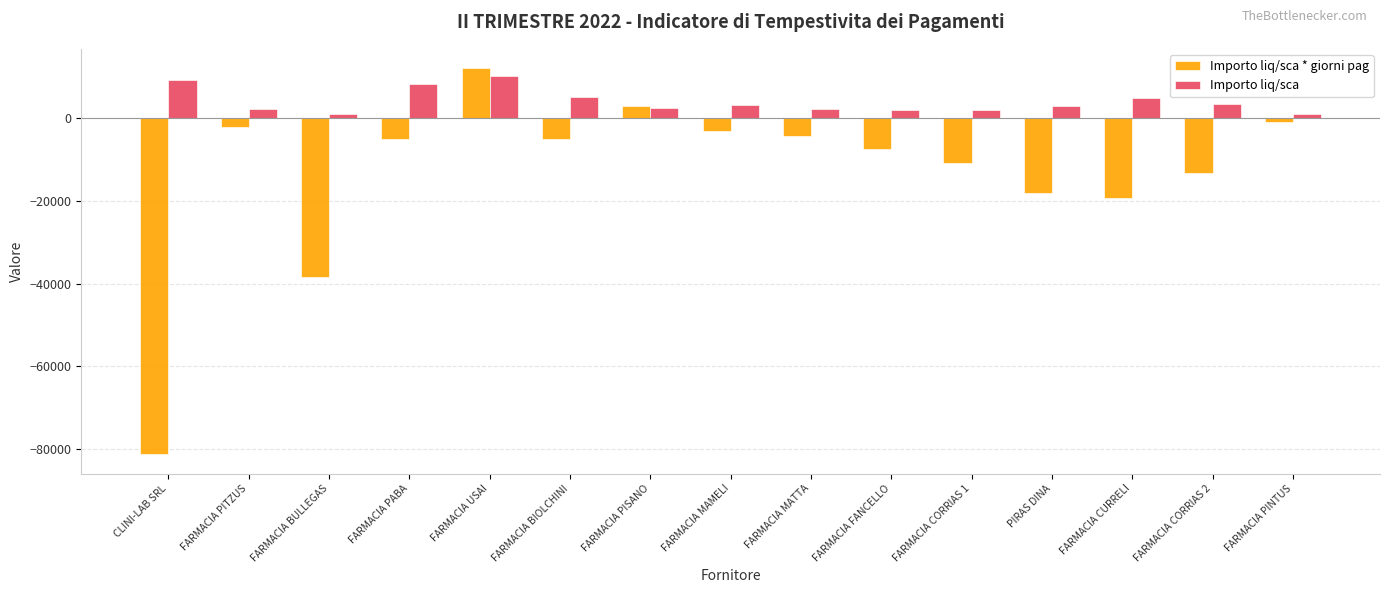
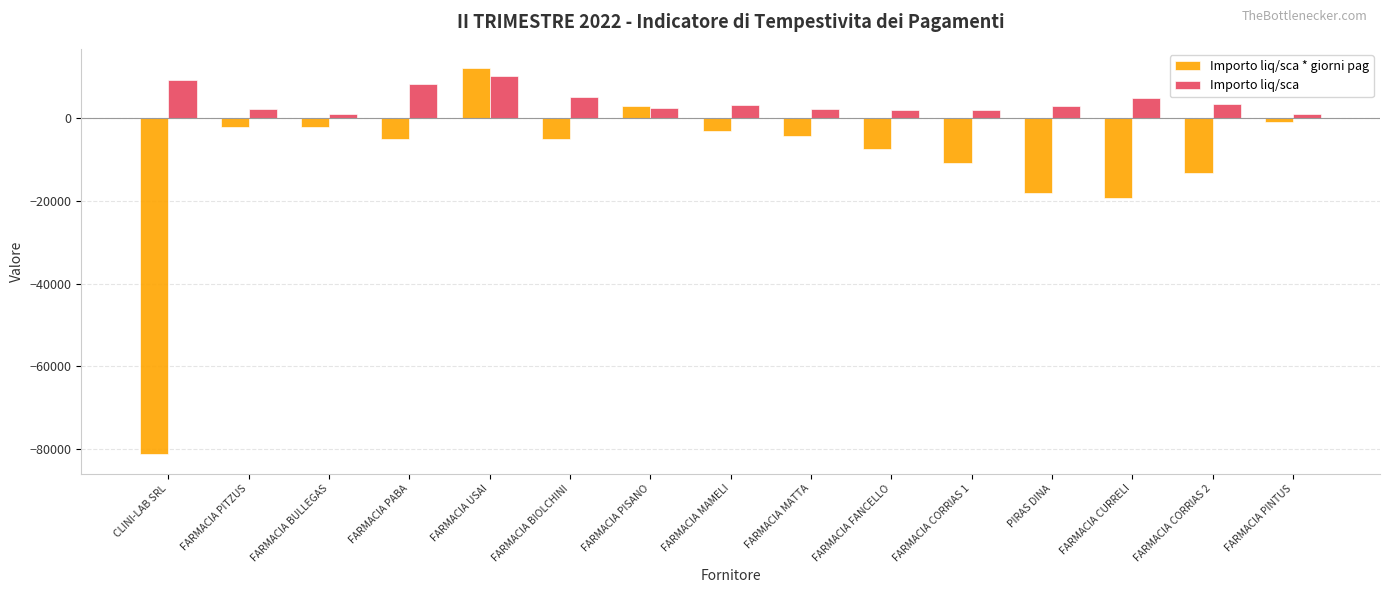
Importo liq/sca * giorni pag, FARMACIA BULLEGAS: -38000 -> -2000
